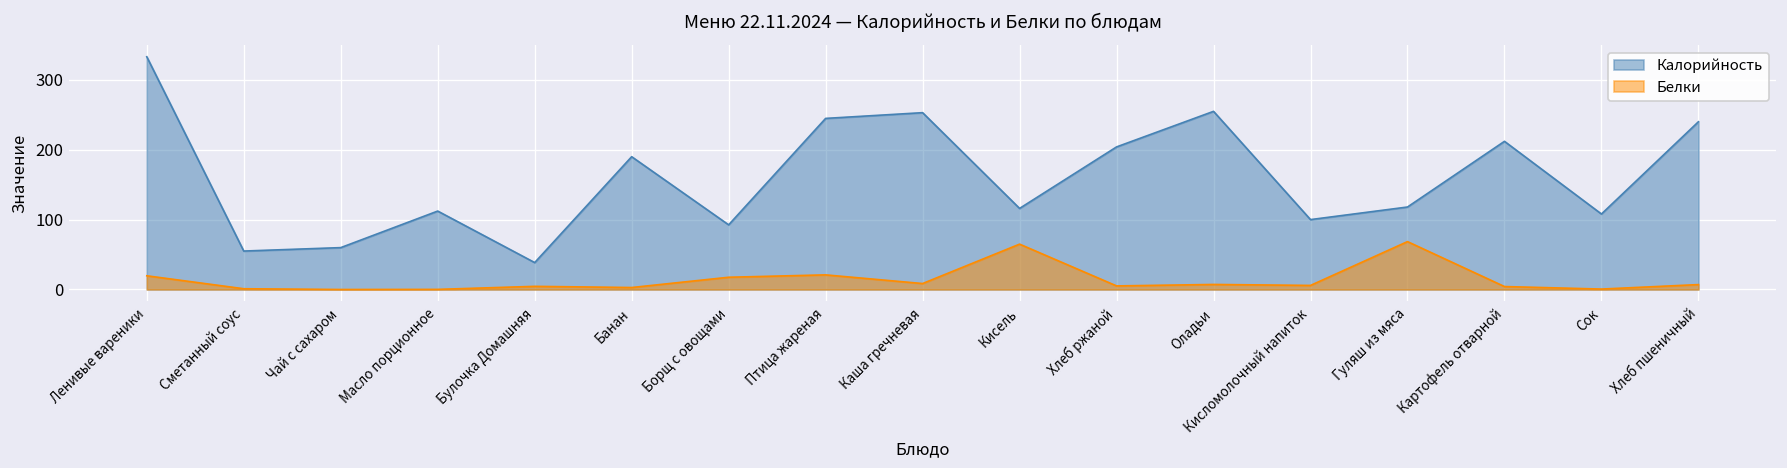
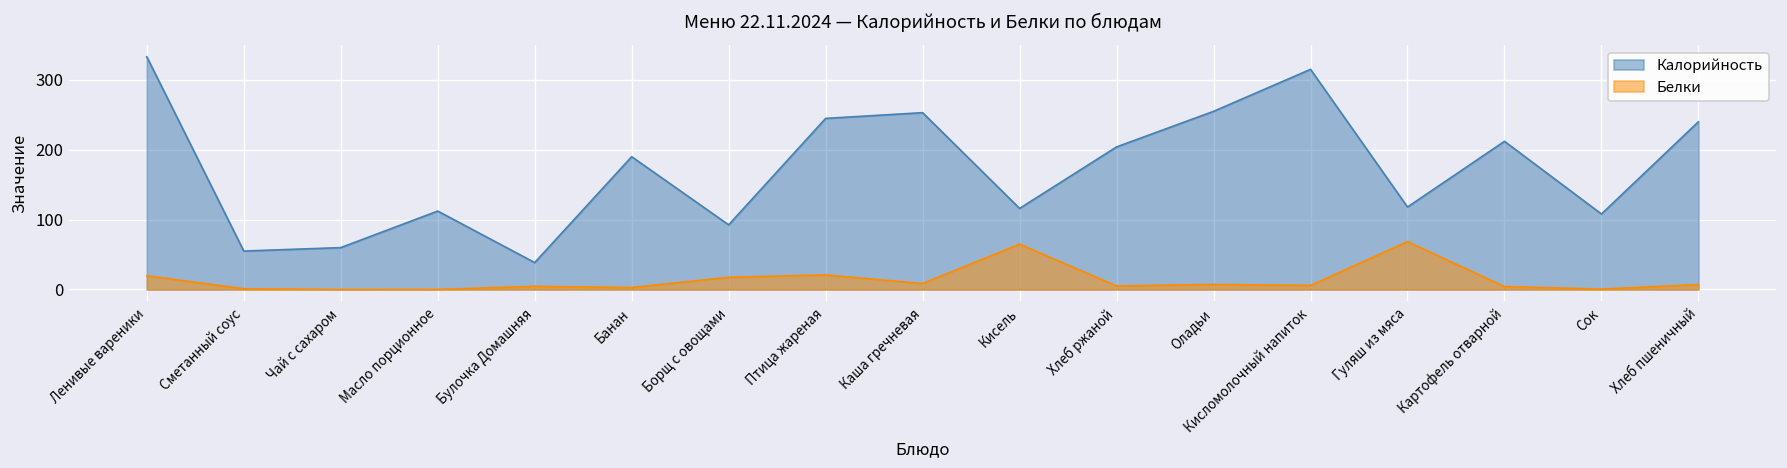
Калорийность, Кисломолочный напиток: 100 -> 320
